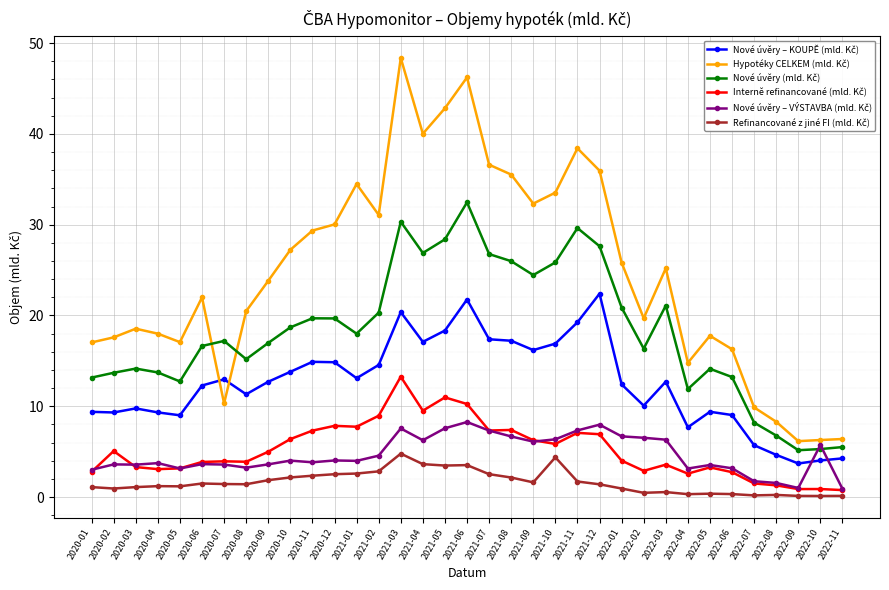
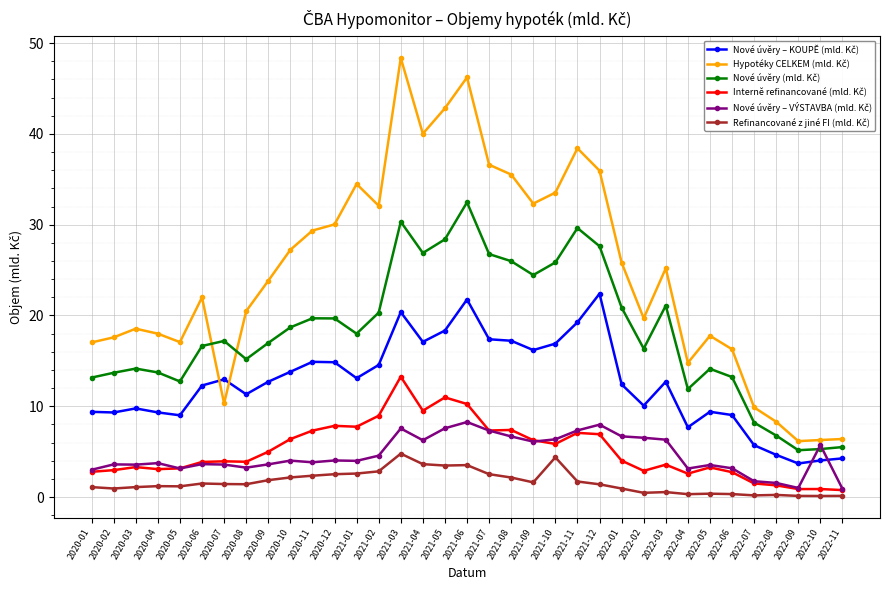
Interně refinancované (mld. Kč), 2020-02: 5 -> 3
Hypotéky CELKEM (mld. Kč), 2021-02: 31 -> 32
